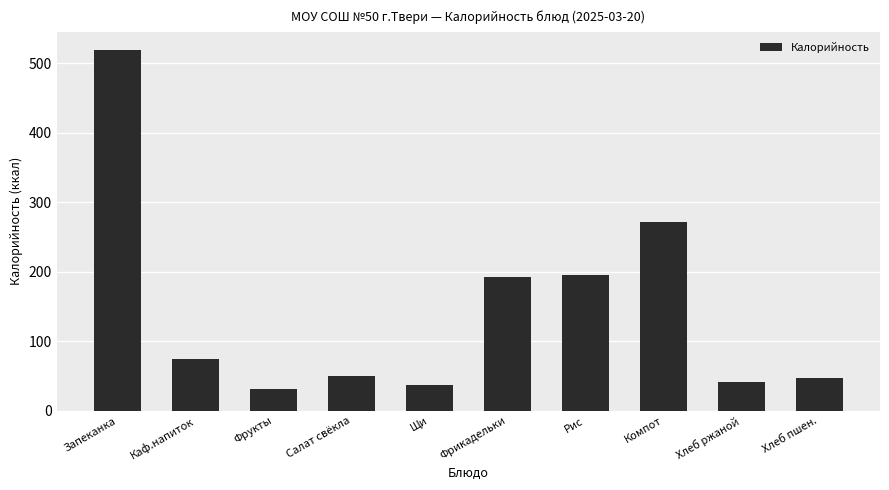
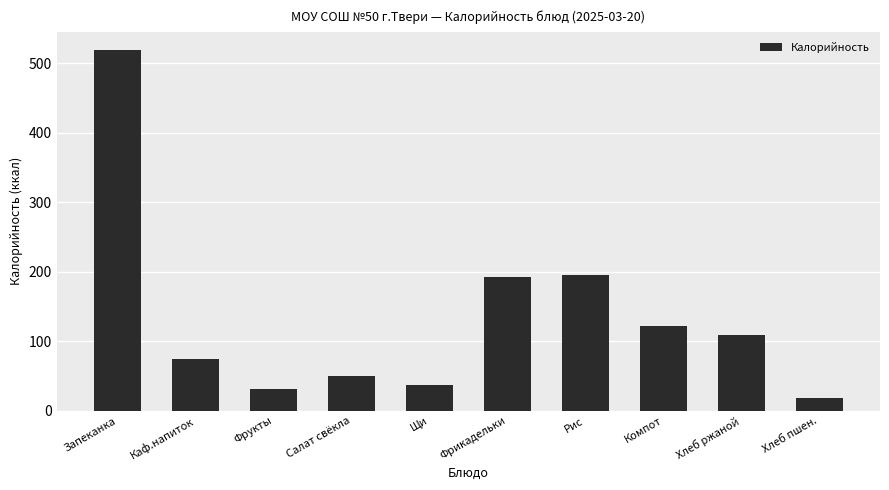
Компот: 270 -> 120
Хлеб ржаной: 40 -> 110
Хлеб пшен.: 50 -> 20
